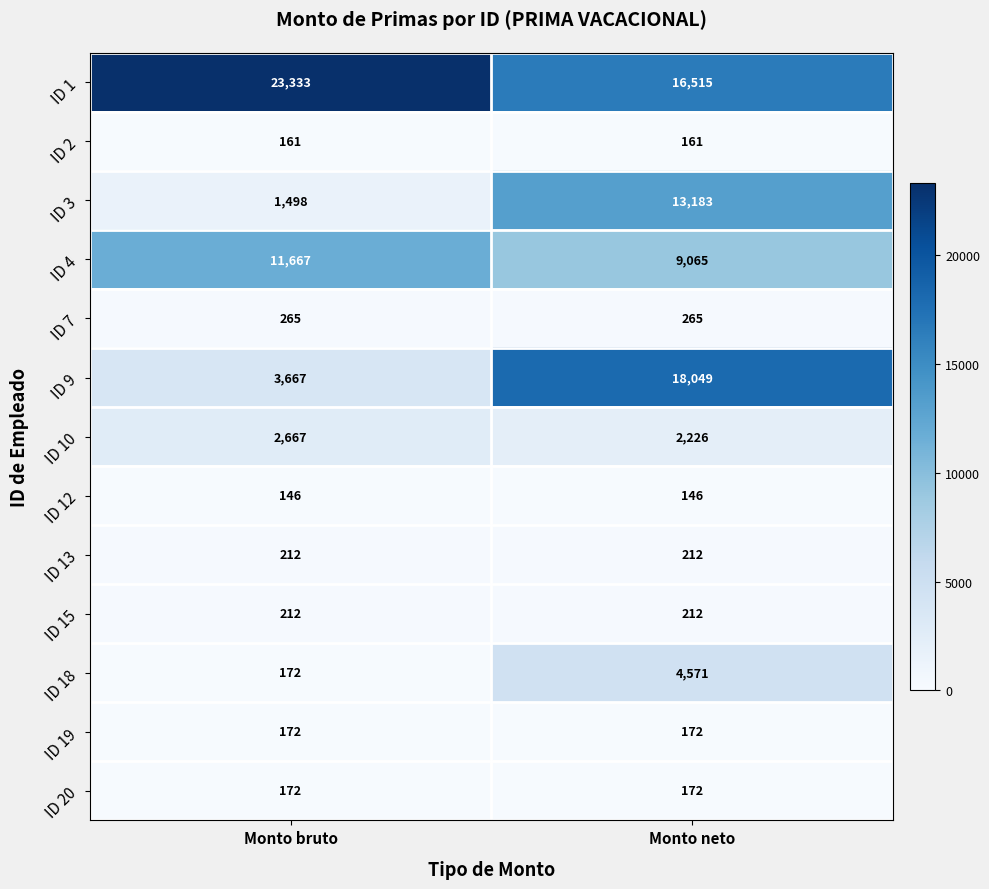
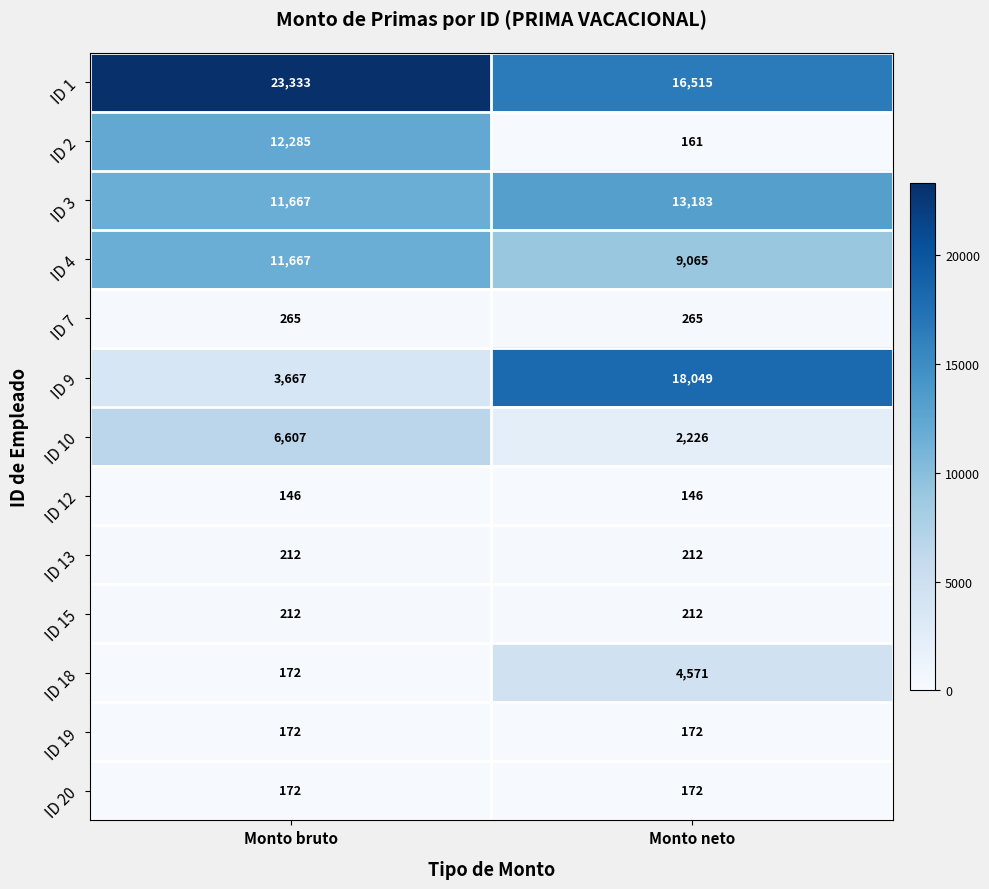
ID 2, Monto bruto: 161 -> 12,285
ID 3, Monto bruto: 1,498 -> 11,667
ID 10, Monto bruto: 2,667 -> 6,607
